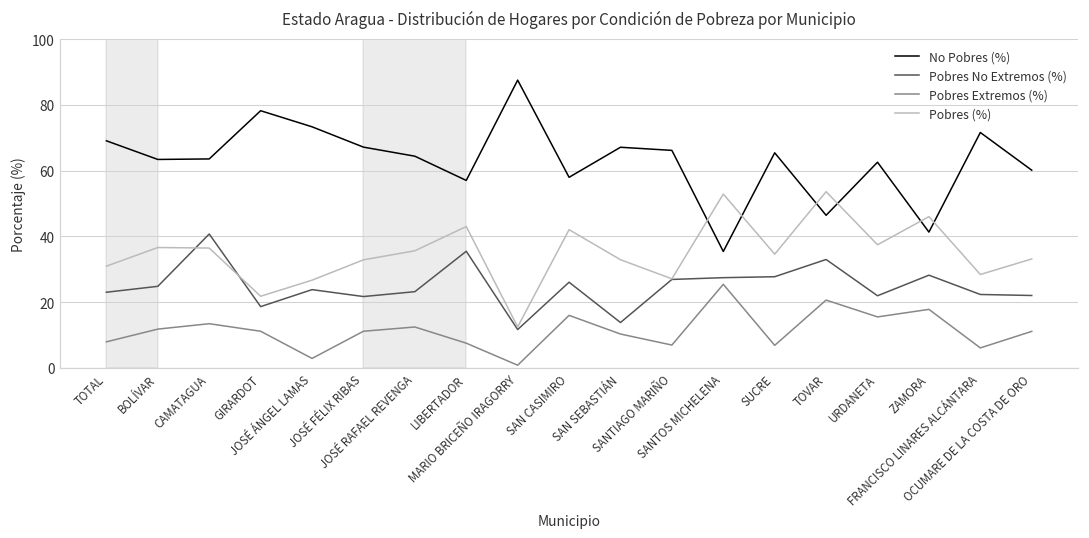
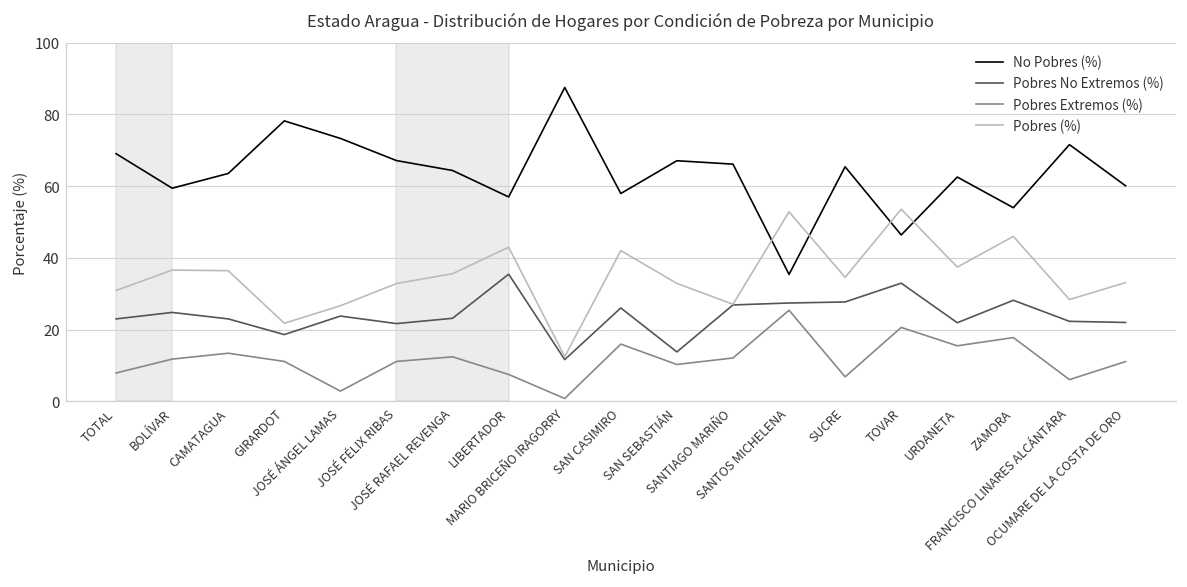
No Pobres (%), BOLÍVAR: 63 -> 59
Pobres No Extremos (%), CAMATAGUA: 41 -> 23
Pobres Extremos (%), SANTIAGO MARIÑO: 7 -> 12
No Pobres (%), ZAMORA: 41 -> 54
